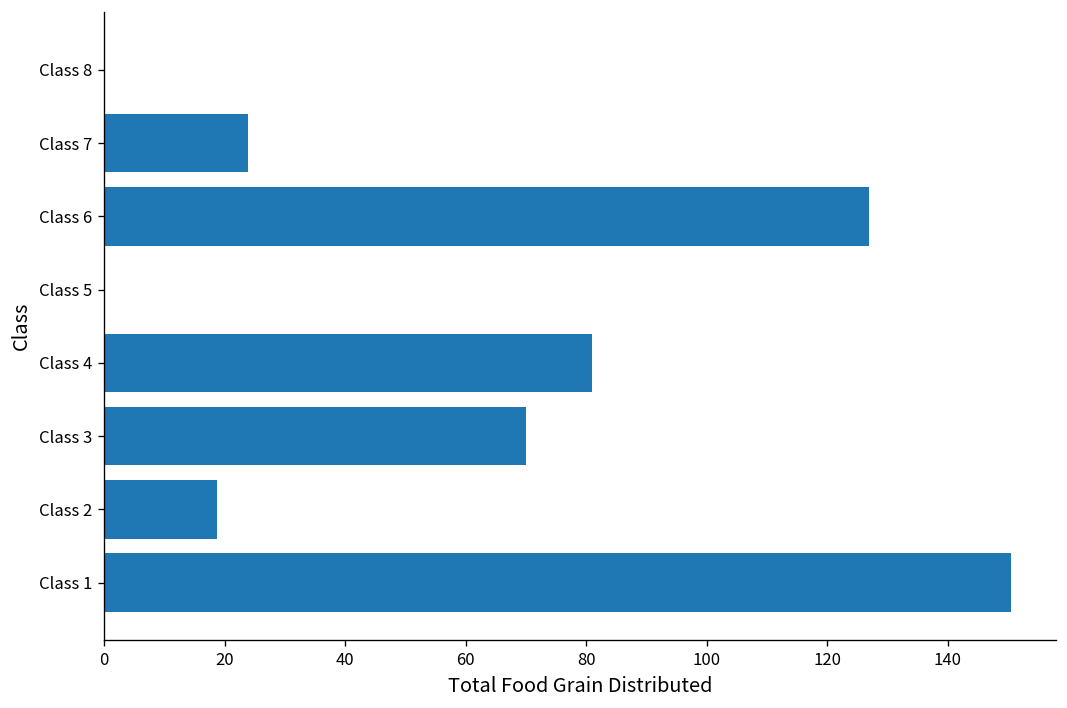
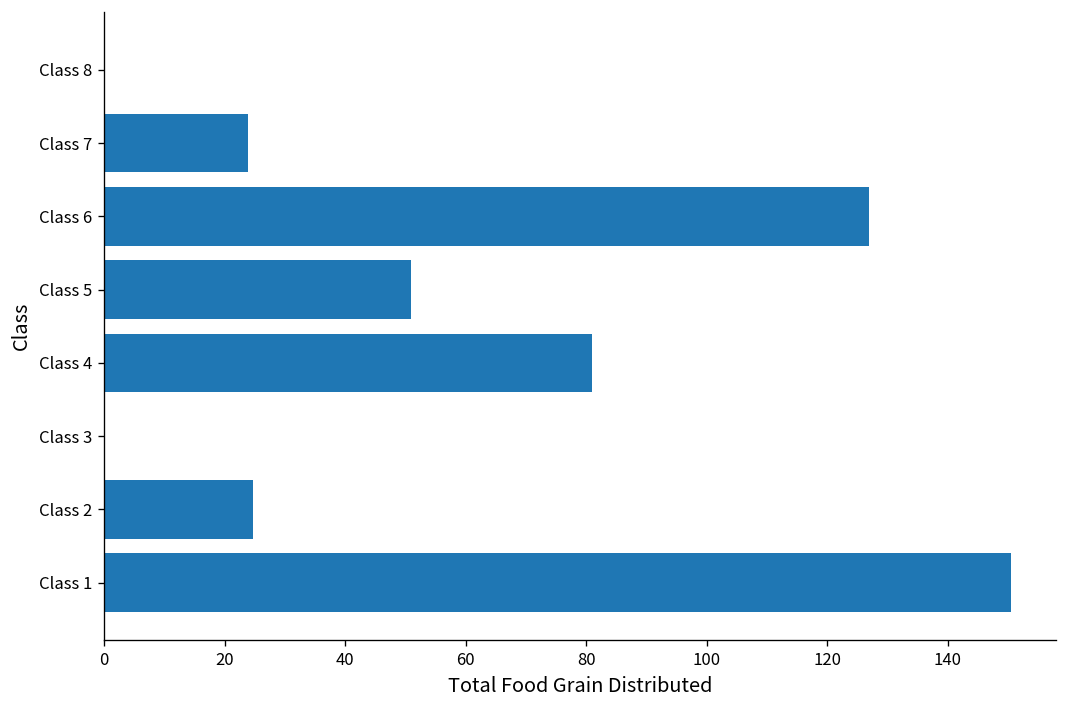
Class 5: 0 -> 51
Class 3: 70 -> 0
Class 2: 19 -> 25
